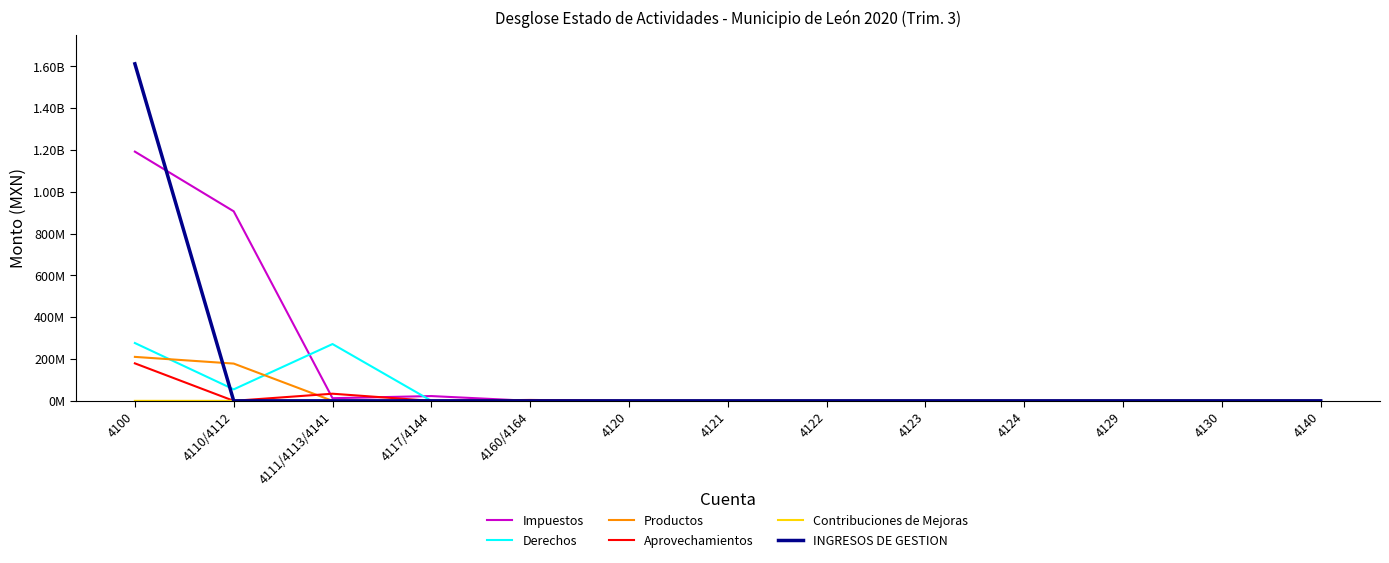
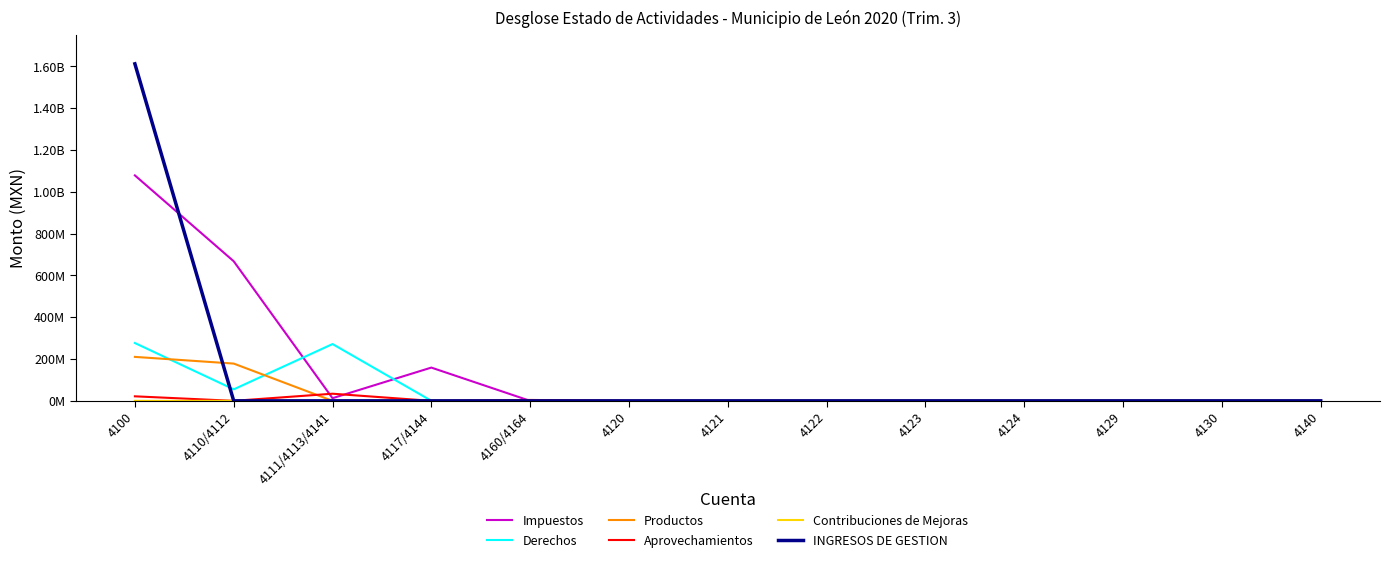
Impuestos, 4100: 1190000000 -> 1080000000
Aprovechamientos, 4100: 180000000 -> 20000000
Impuestos, 4110/4112: 910000000 -> 670000000
Impuestos, 4117/4144: 20000000 -> 160000000
